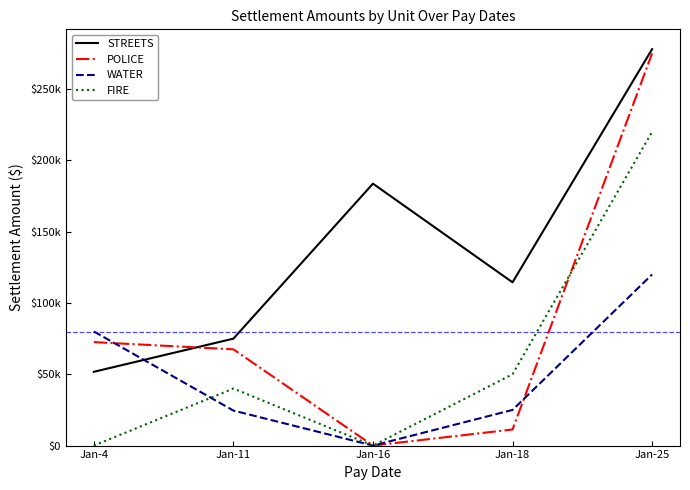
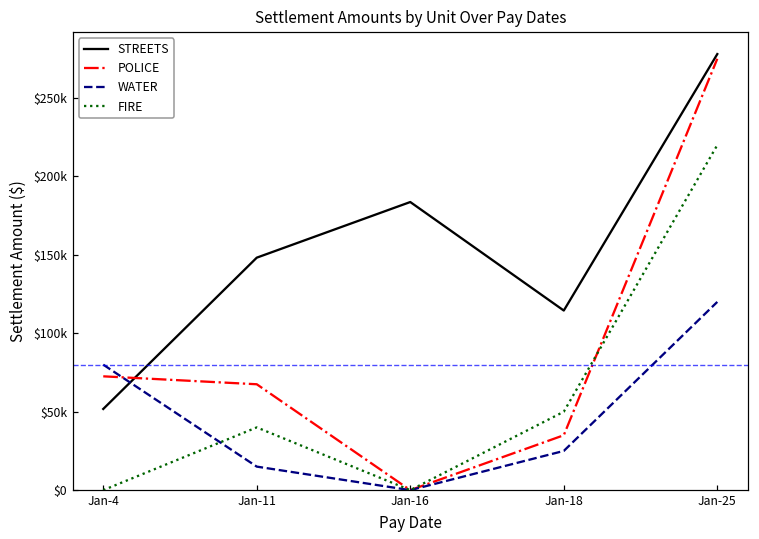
STREETS, Jan-11: $75000 -> $148000
WATER, Jan-11: $25000 -> $15000
POLICE, Jan-18: $11000 -> $35000
